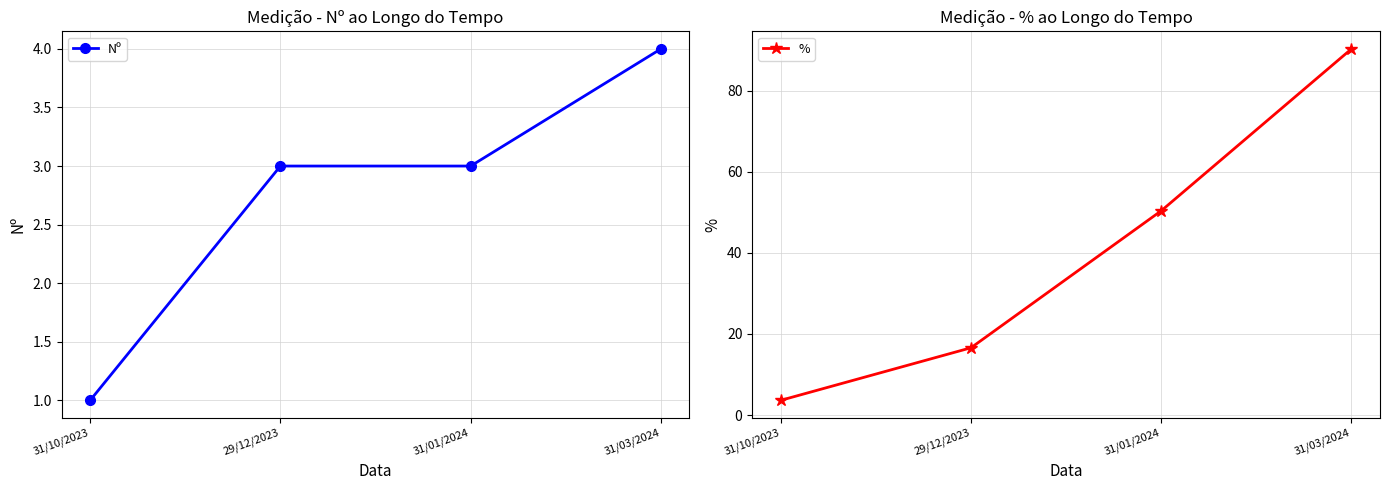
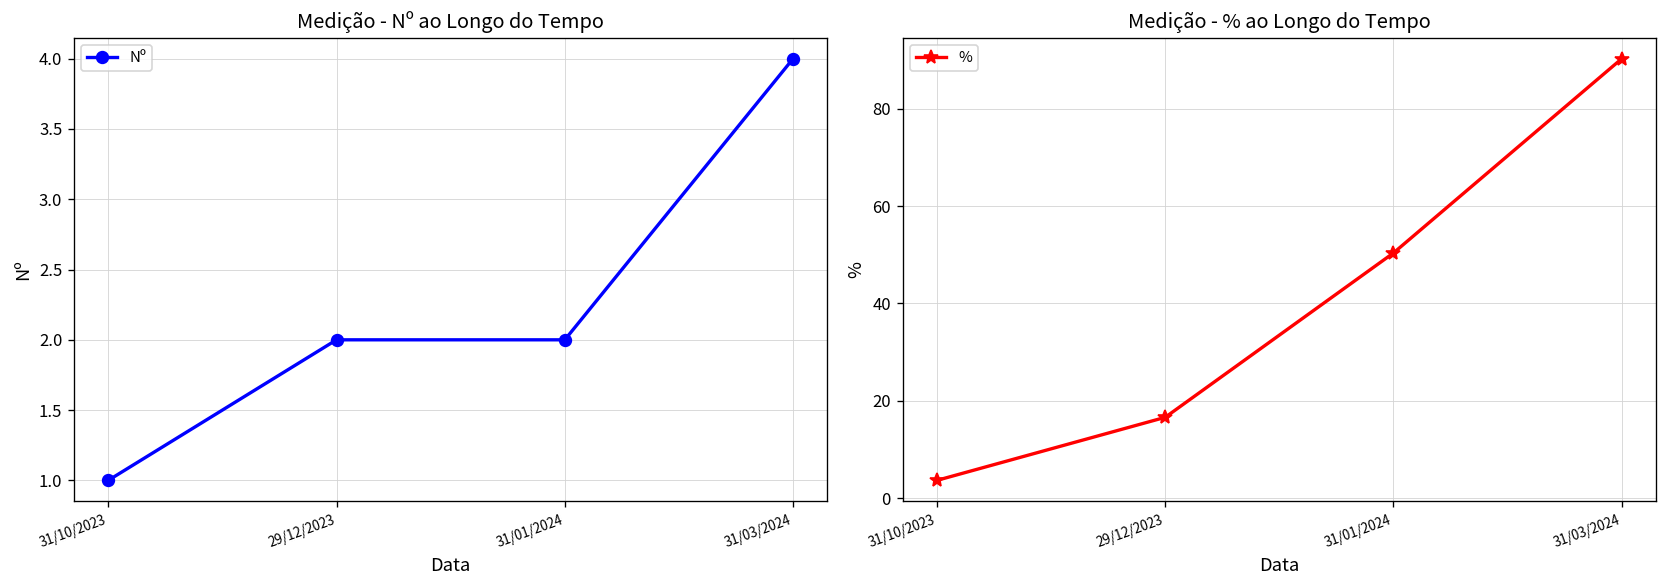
Medição - Nº ao Longo do Tempo, 29/12/2023: 3 -> 2
Medição - Nº ao Longo do Tempo, 31/01/2024: 3 -> 2
